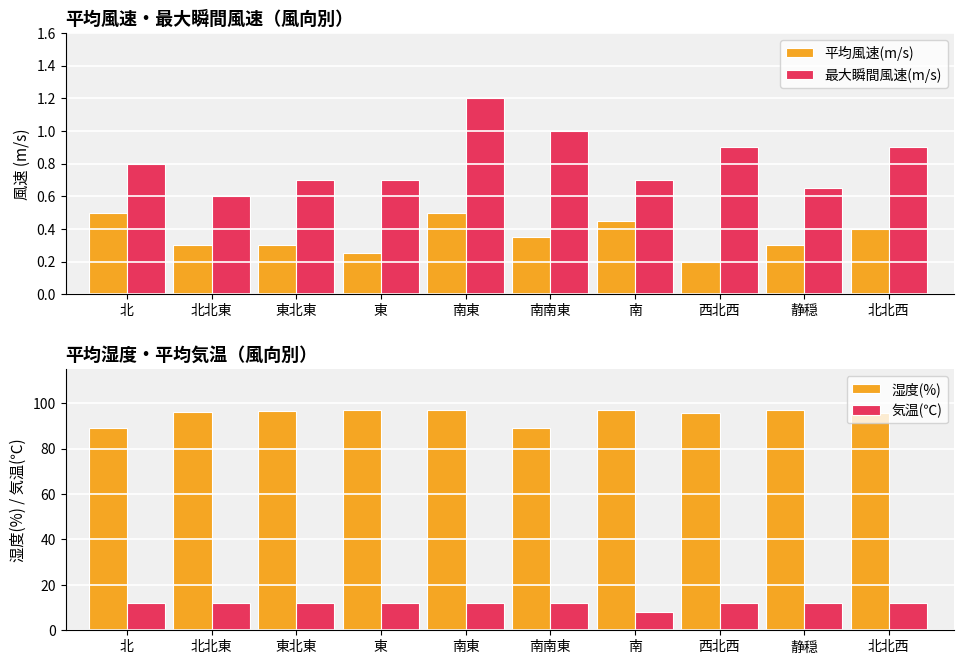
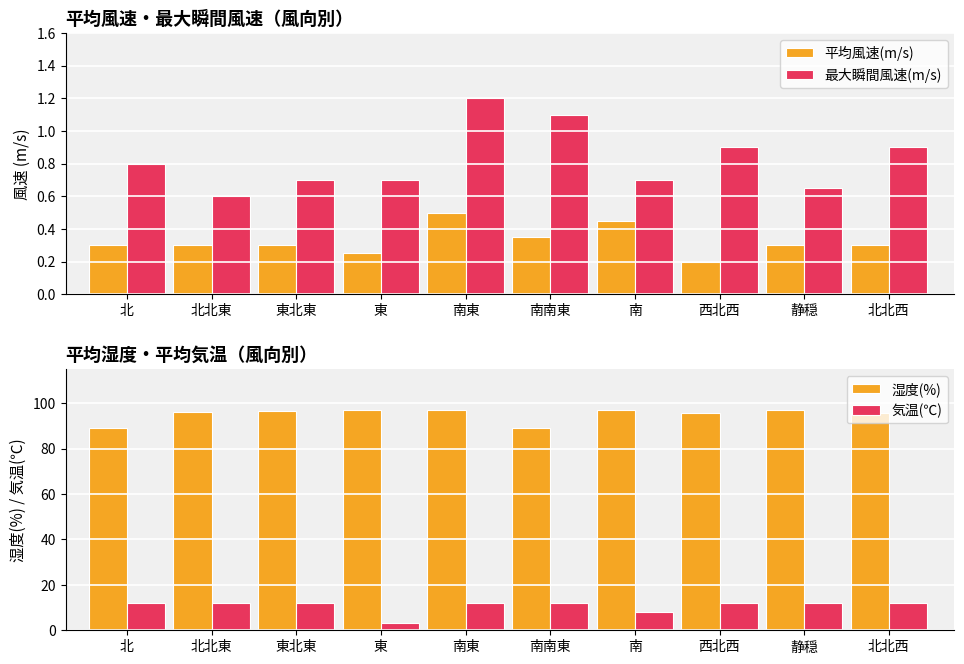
平均風速・最大瞬間風速（風向別）, 平均風速(m/s), 北: 0.5 -> 0.3
平均風速・最大瞬間風速（風向別）, 最大瞬間風速(m/s), 南南東: 1.0 -> 1.1
平均風速・最大瞬間風速（風向別）, 平均風速(m/s), 北北西: 0.4 -> 0.3
平均湿度・平均気温（風向別）, 気温(℃), 東: 12 -> 3
